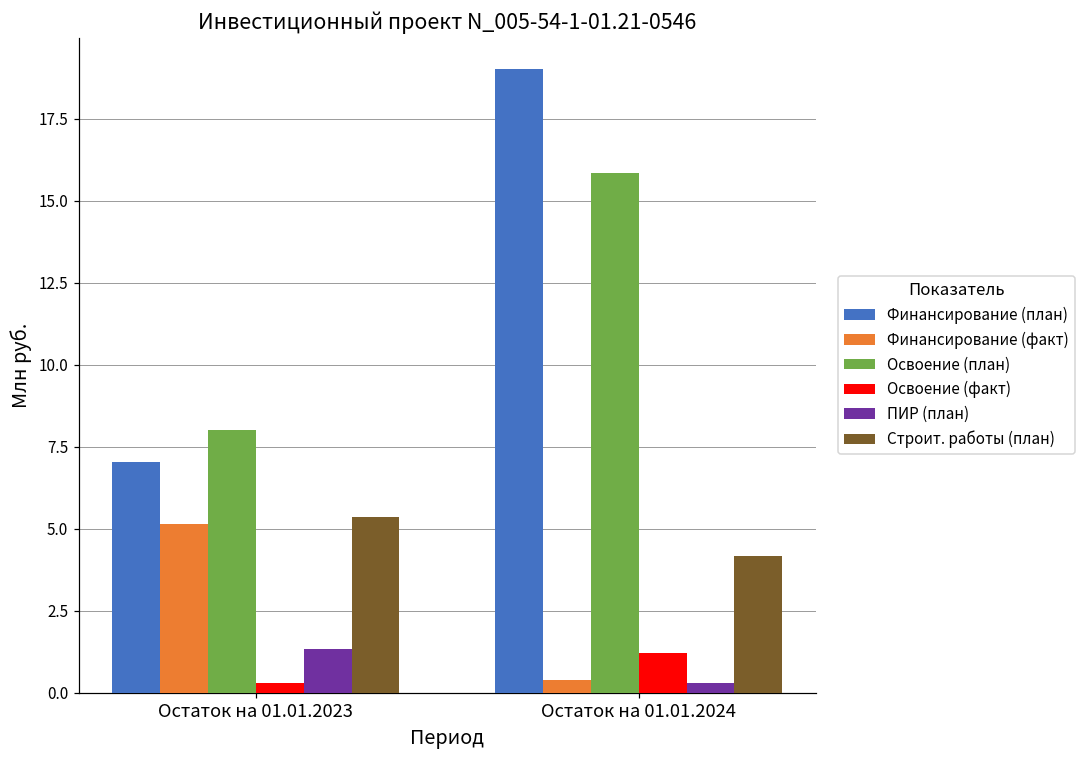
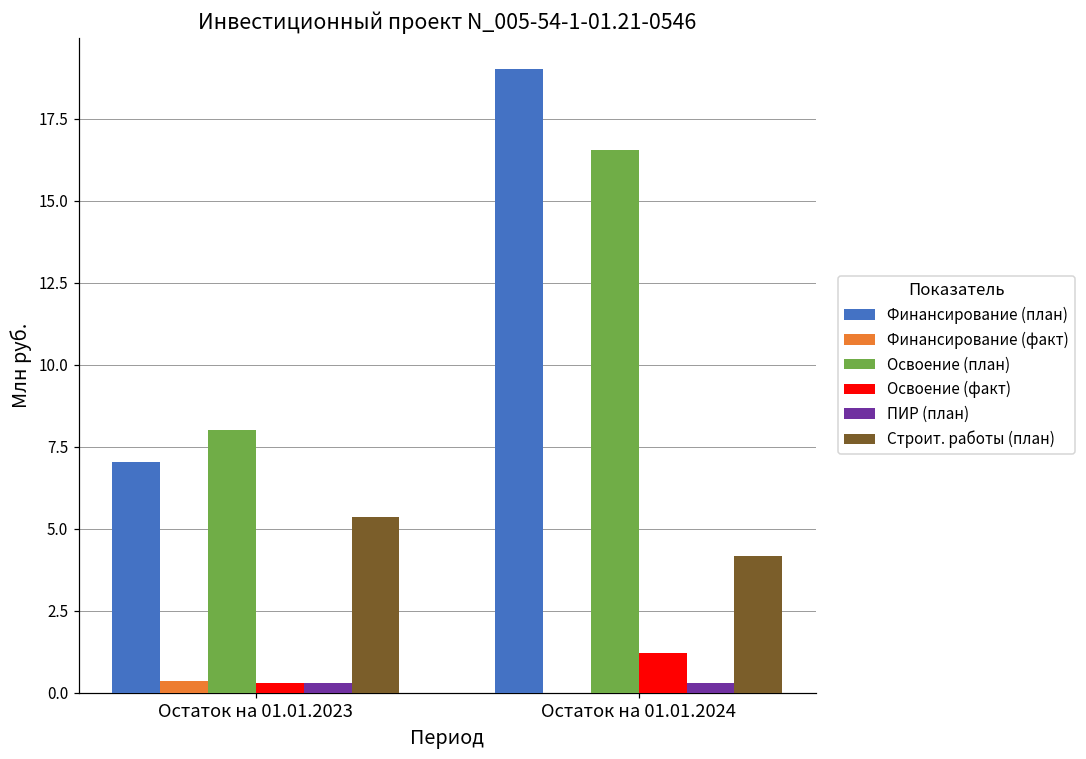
Финансирование (факт), Остаток на 01.01.2023: 5.2 -> 0.4
ПИР (план), Остаток на 01.01.2023: 1.3 -> 0.3
Финансирование (факт), Остаток на 01.01.2024: 0.4 -> 0.0
Освоение (план), Остаток на 01.01.2024: 15.9 -> 16.6
